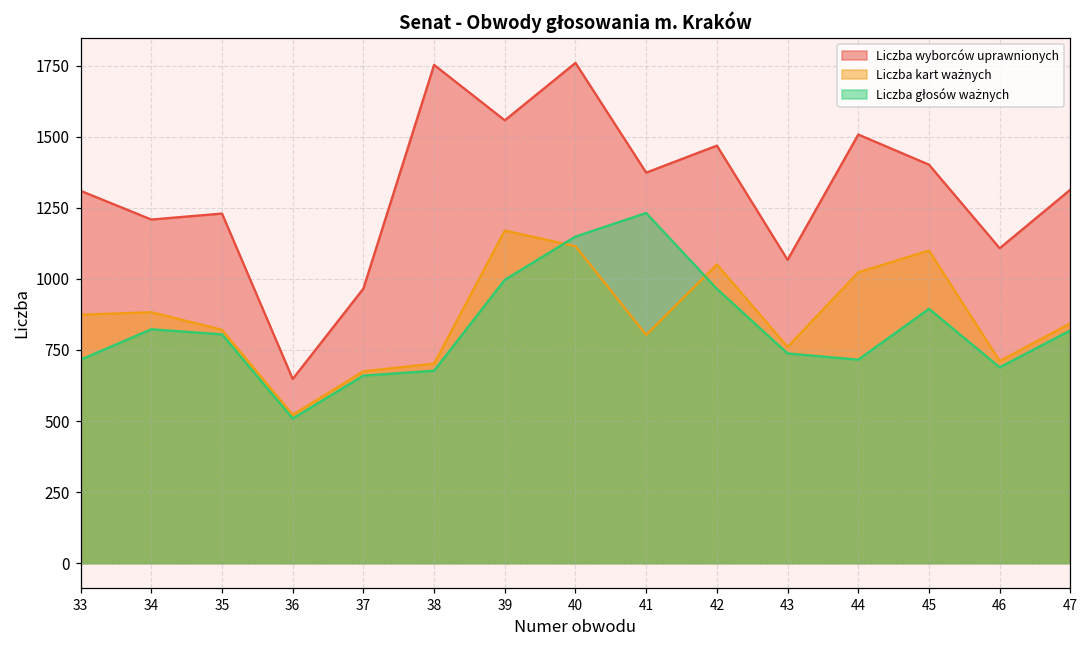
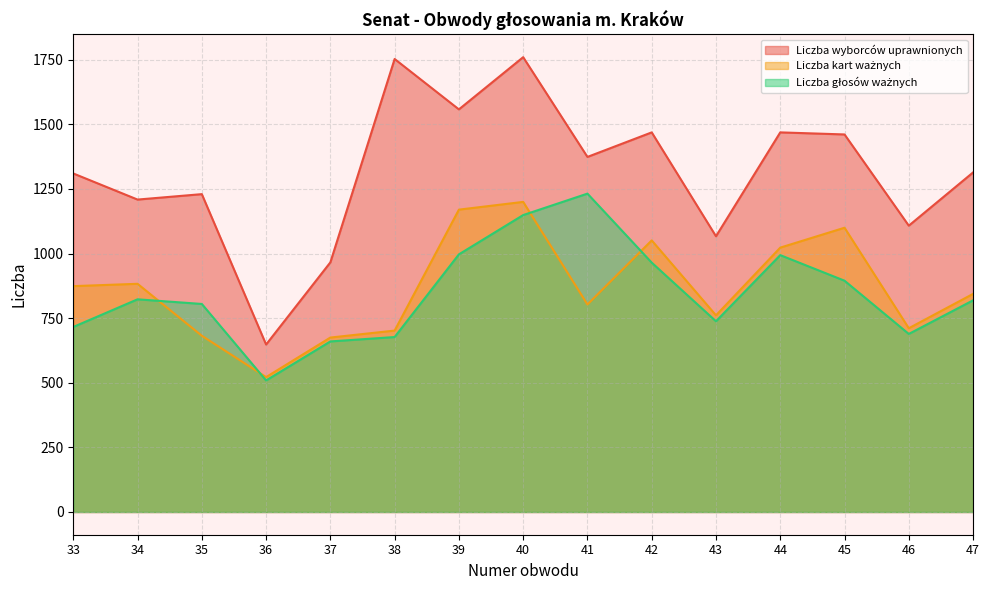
Liczba kart ważnych, 35: 820 -> 680
Liczba kart ważnych, 40: 1120 -> 1200
Liczba wyborców uprawnionych, 44: 1510 -> 1470
Liczba głosów ważnych, 44: 720 -> 990
Liczba wyborców uprawnionych, 45: 1400 -> 1460
